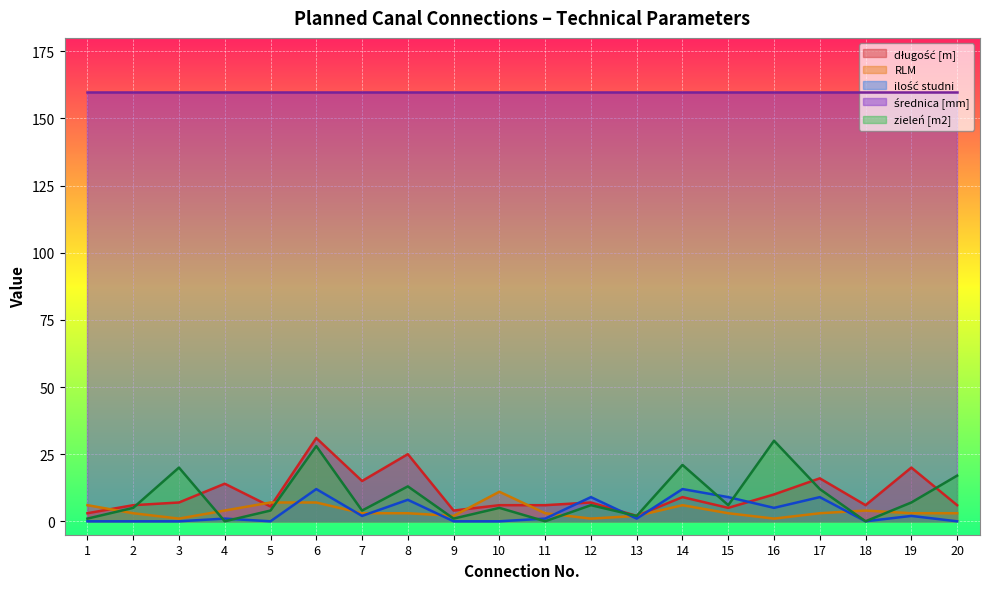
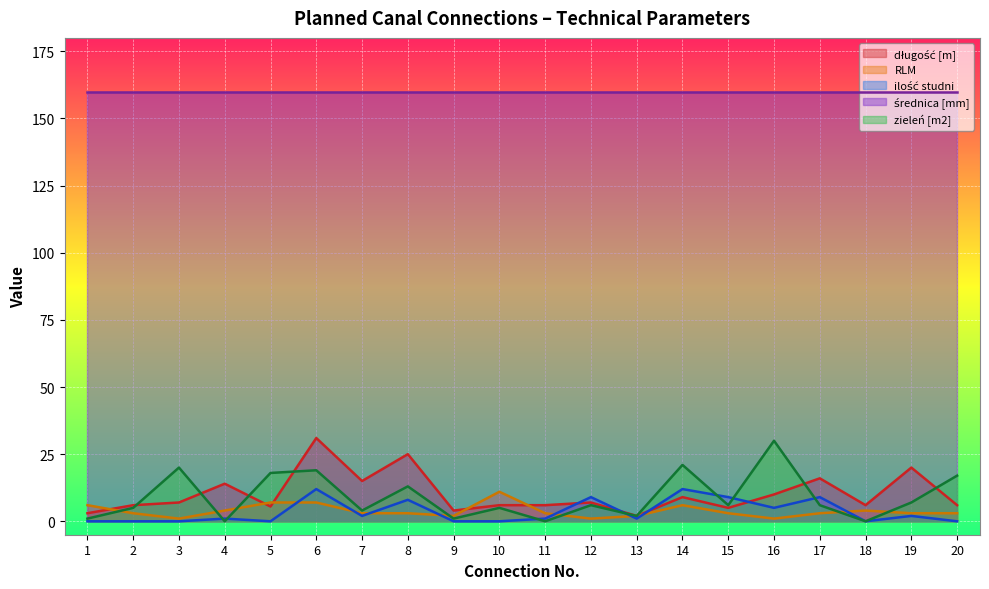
zieleń [m2], 5: 4 -> 18
zieleń [m2], 6: 28 -> 19
zieleń [m2], 17: 12 -> 6
